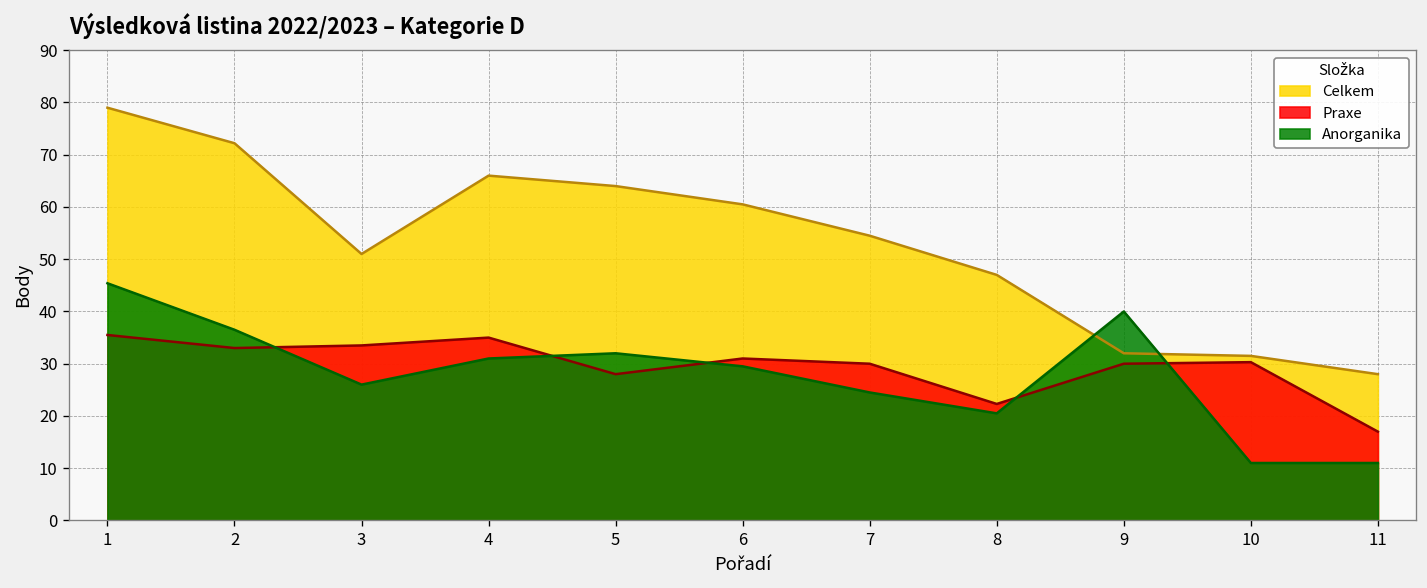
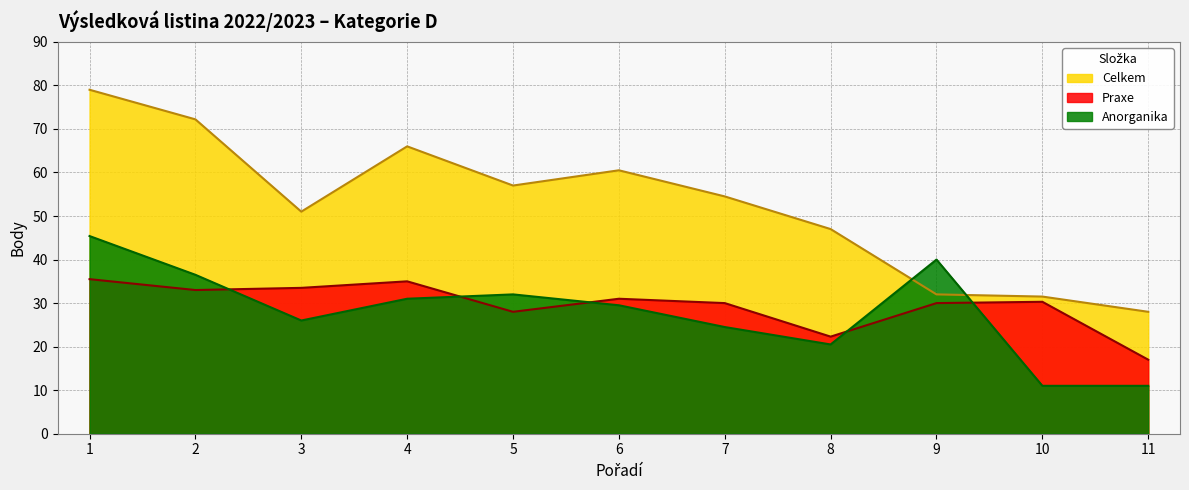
Celkem, 5: 64 -> 57
